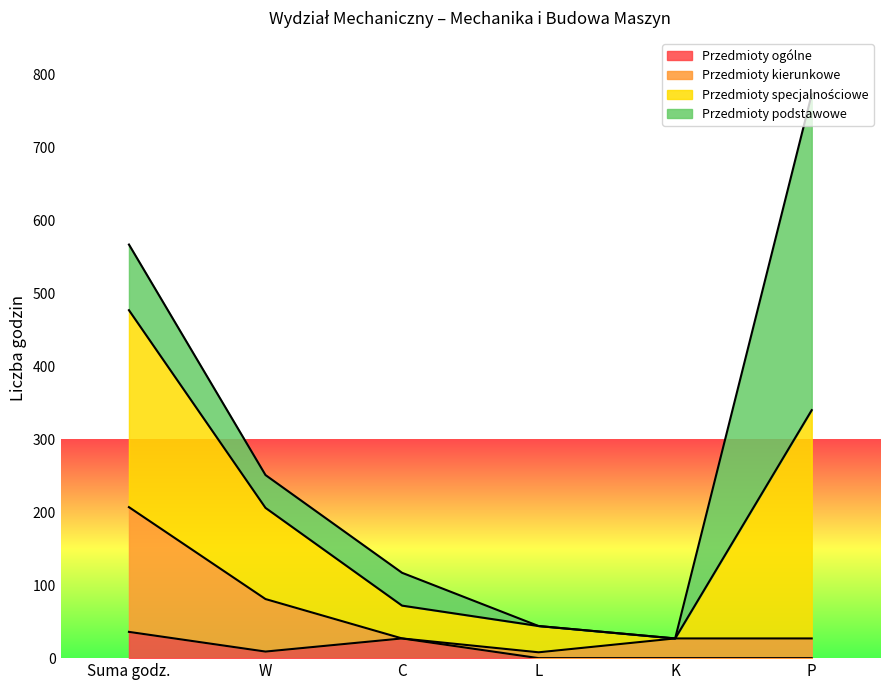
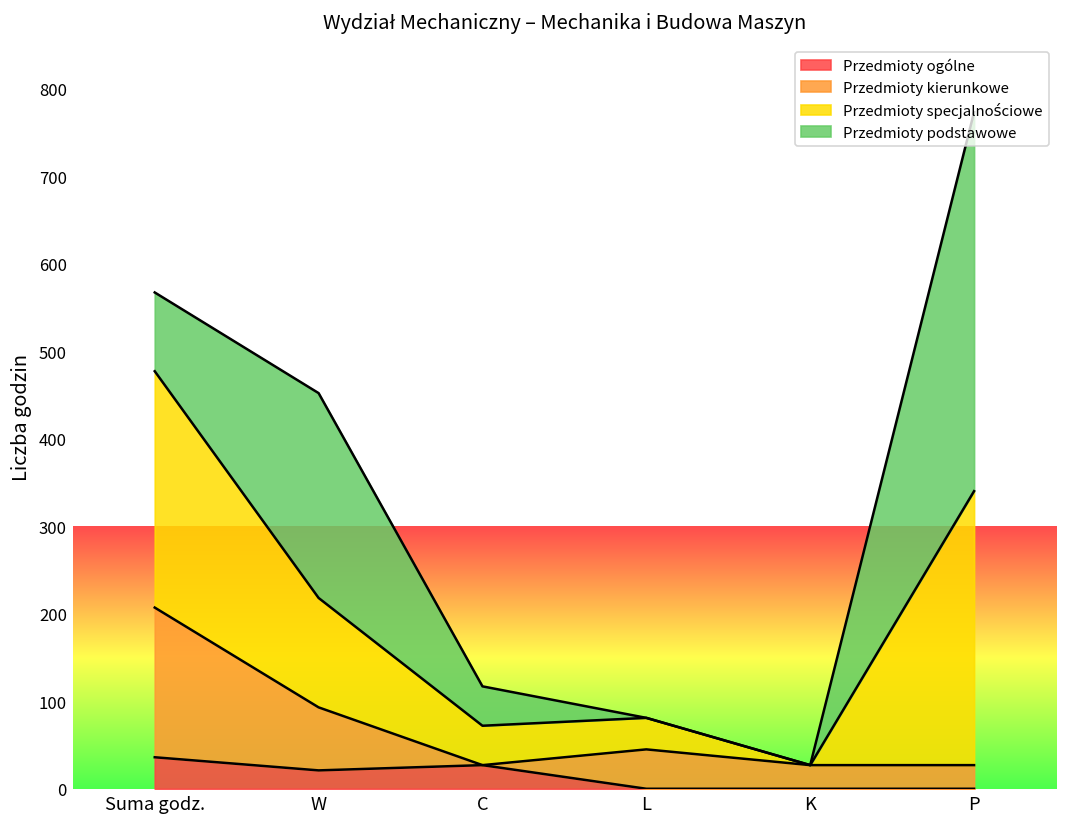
Przedmioty ogólne, W: 10 -> 20
Przedmioty podstawowe, W: 50 -> 230
Przedmioty kierunkowe, L: 10 -> 50
